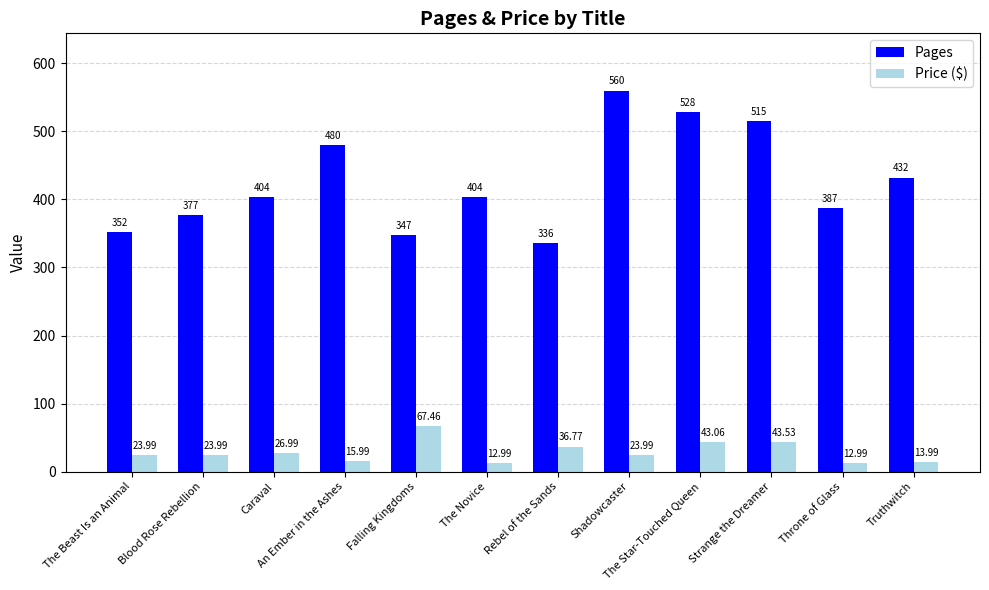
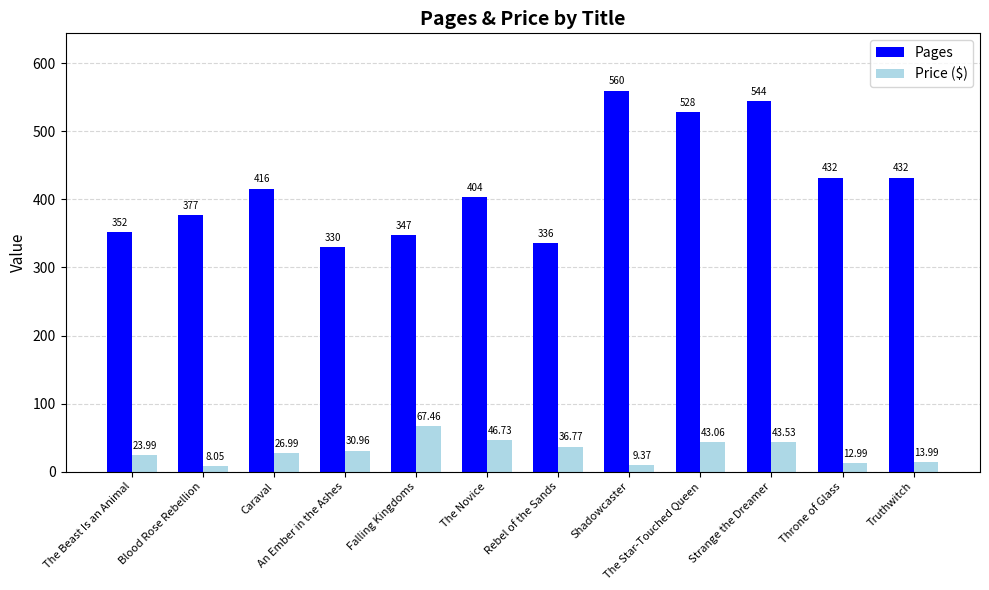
Price ($), Blood Rose Rebellion: 23.99 -> 8.05
Pages, Caraval: 404 -> 416
Pages, An Ember in the Ashes: 480 -> 330
Price ($), An Ember in the Ashes: 15.99 -> 30.96
Price ($), The Novice: 12.99 -> 46.73
Price ($), Shadowcaster: 23.99 -> 9.37
Pages, Strange the Dreamer: 515 -> 544
Pages, Throne of Glass: 387 -> 432
